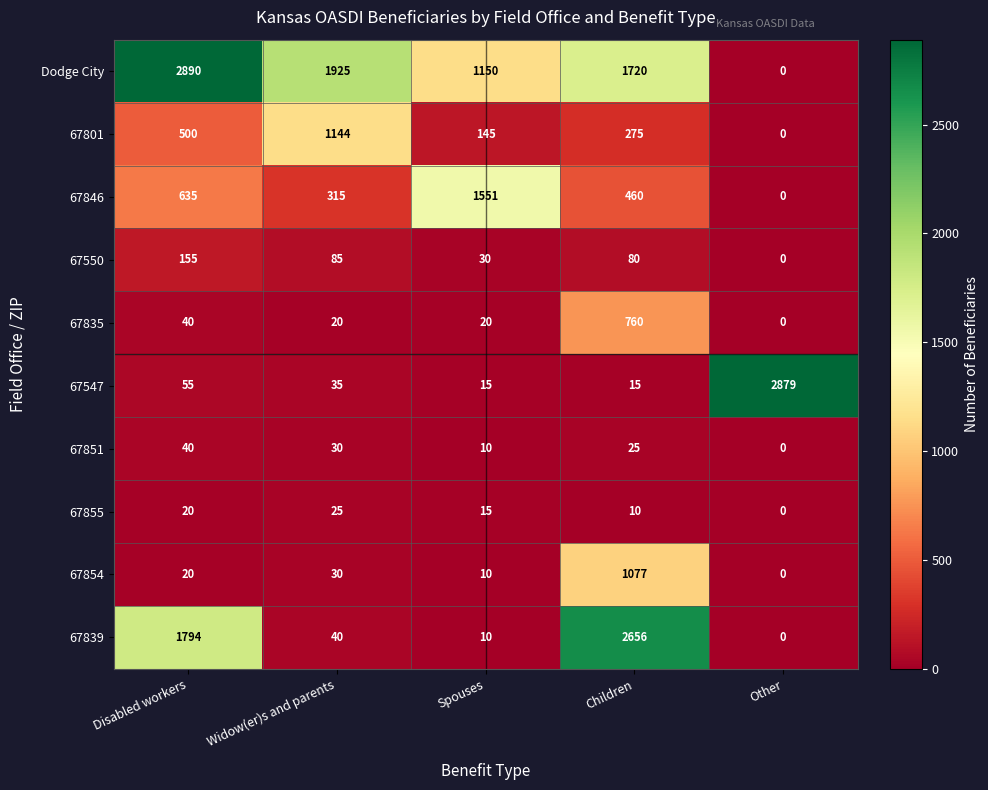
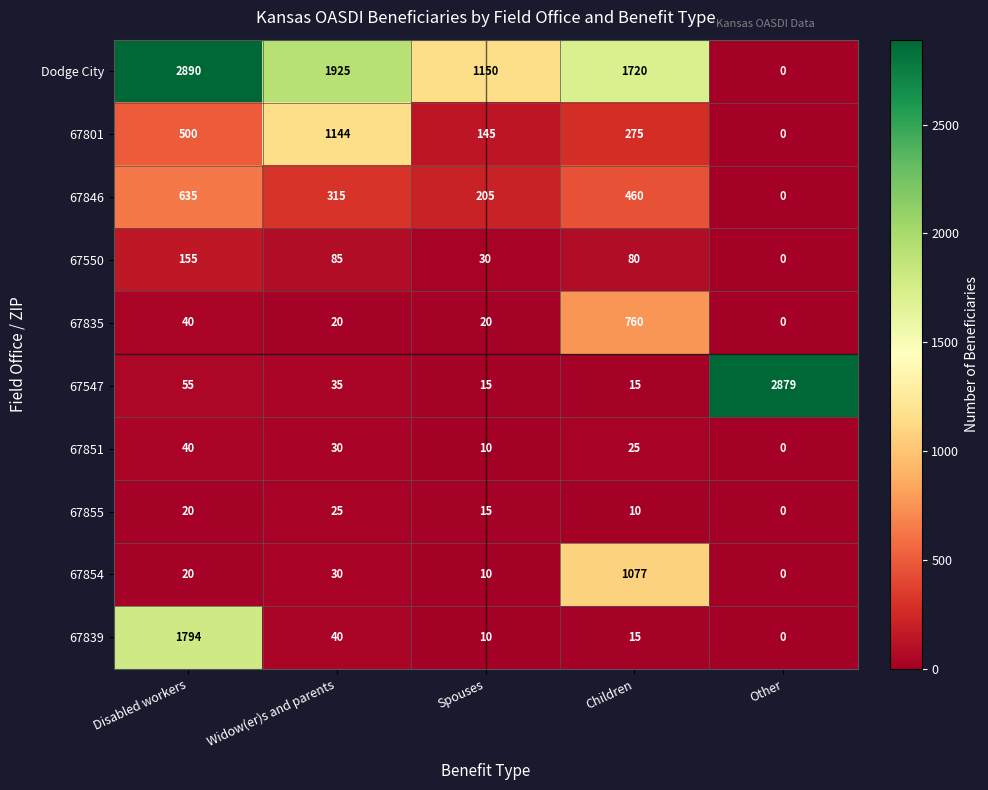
67846, Spouses: 1551 -> 205
67839, Children: 2656 -> 15
